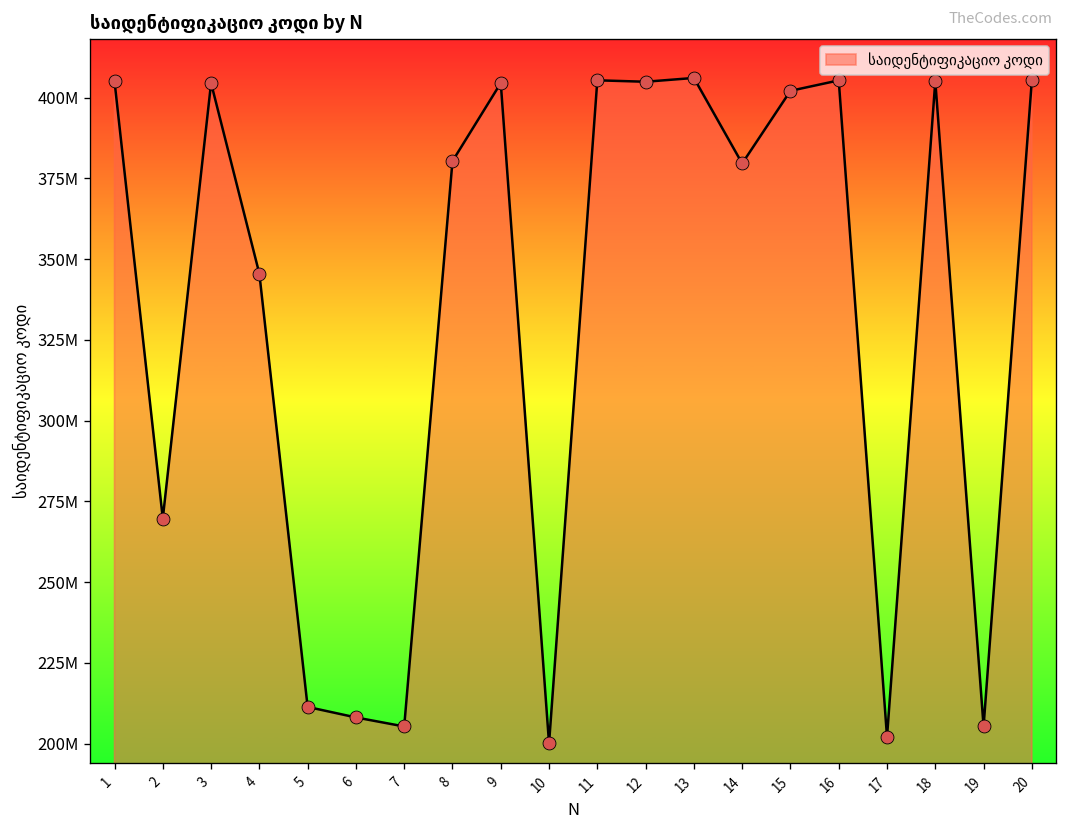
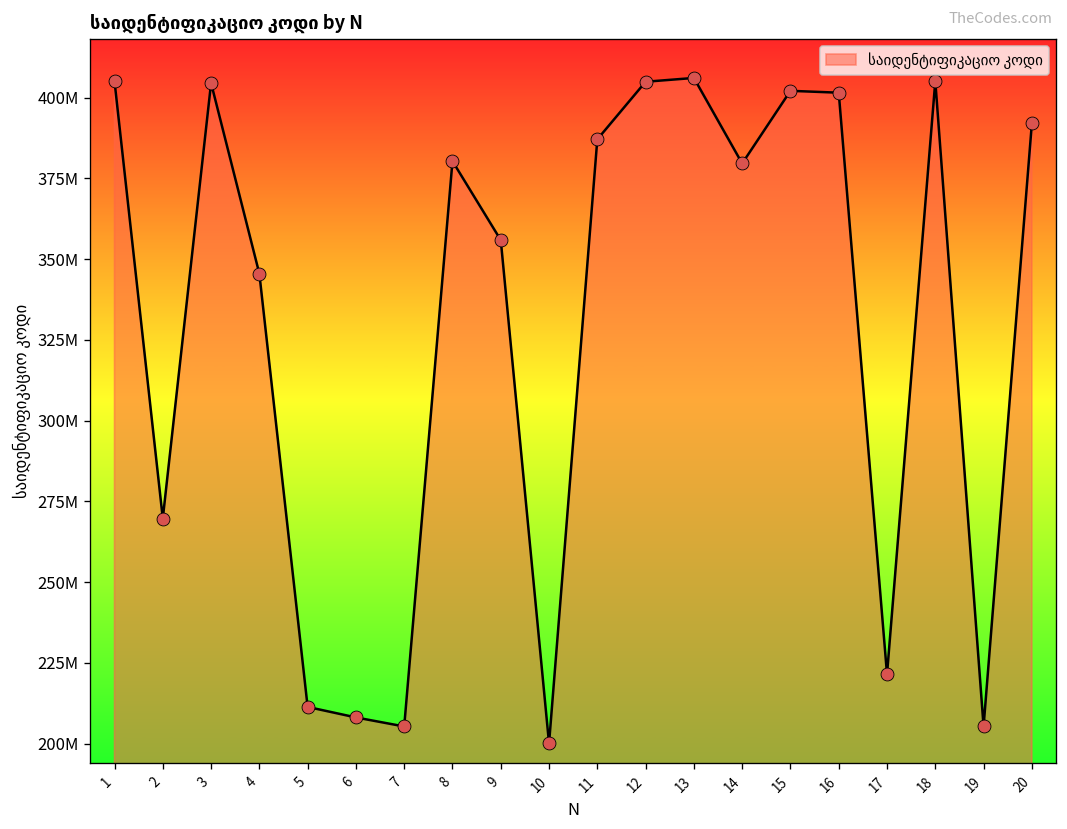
9: 404000000 -> 356000000
11: 405000000 -> 387000000
16: 405000000 -> 401000000
17: 202000000 -> 221000000
20: 405000000 -> 392000000
